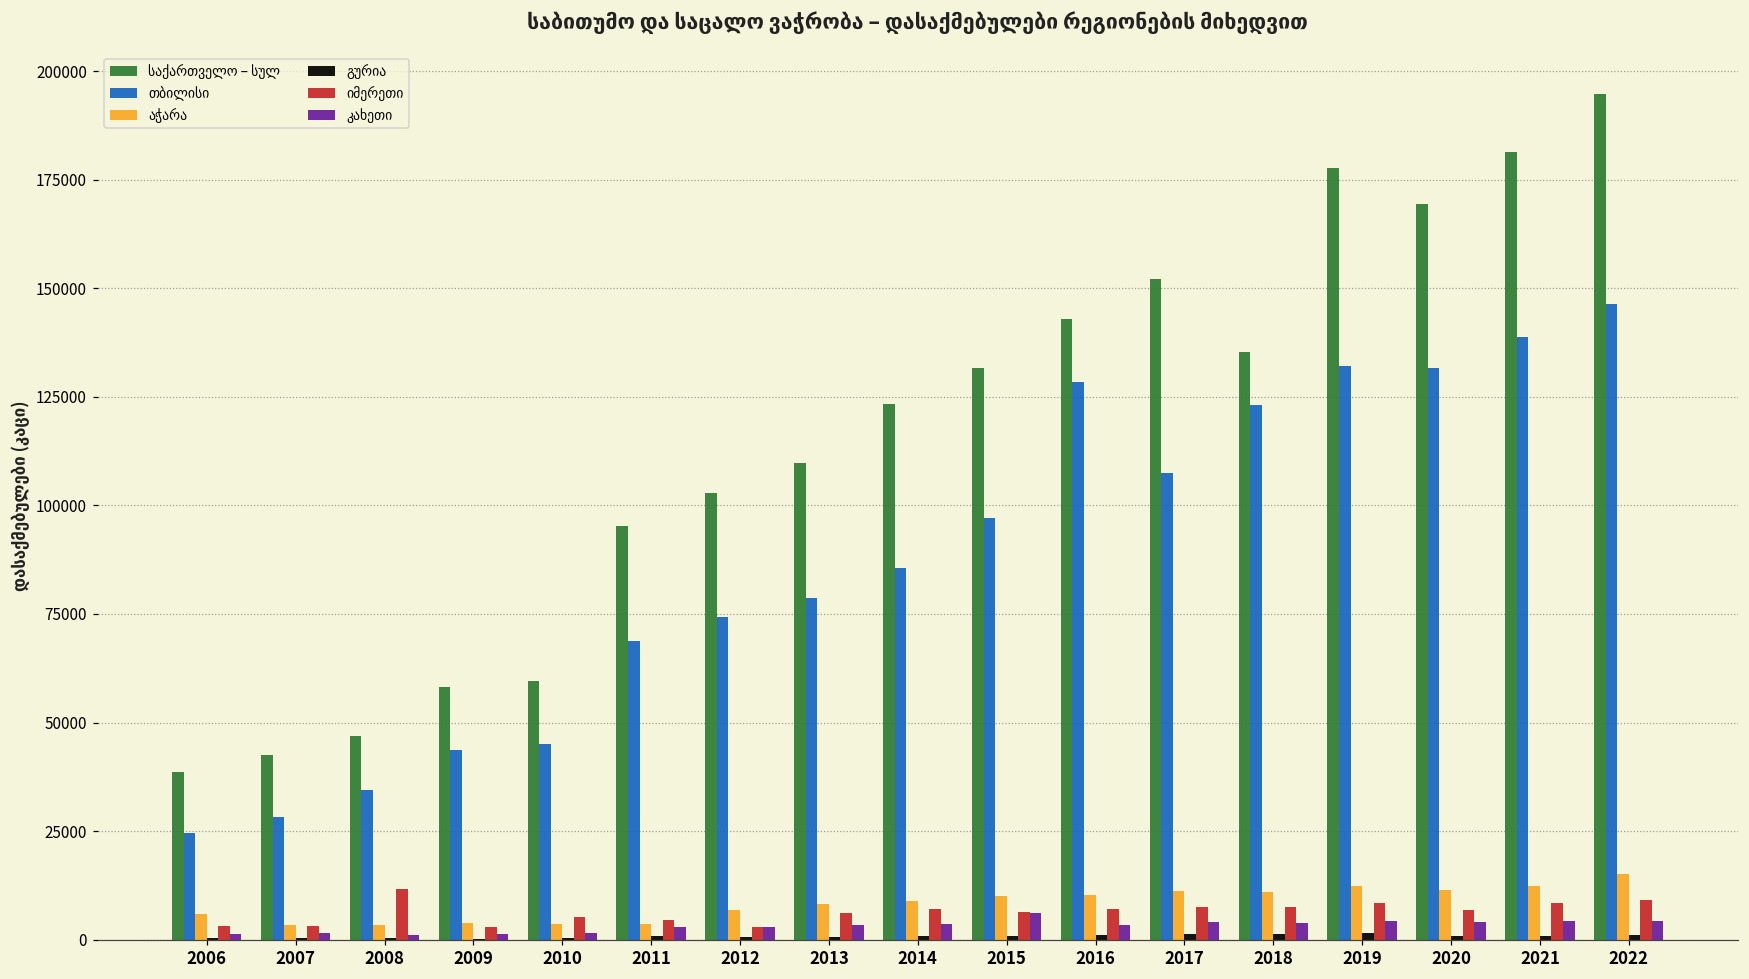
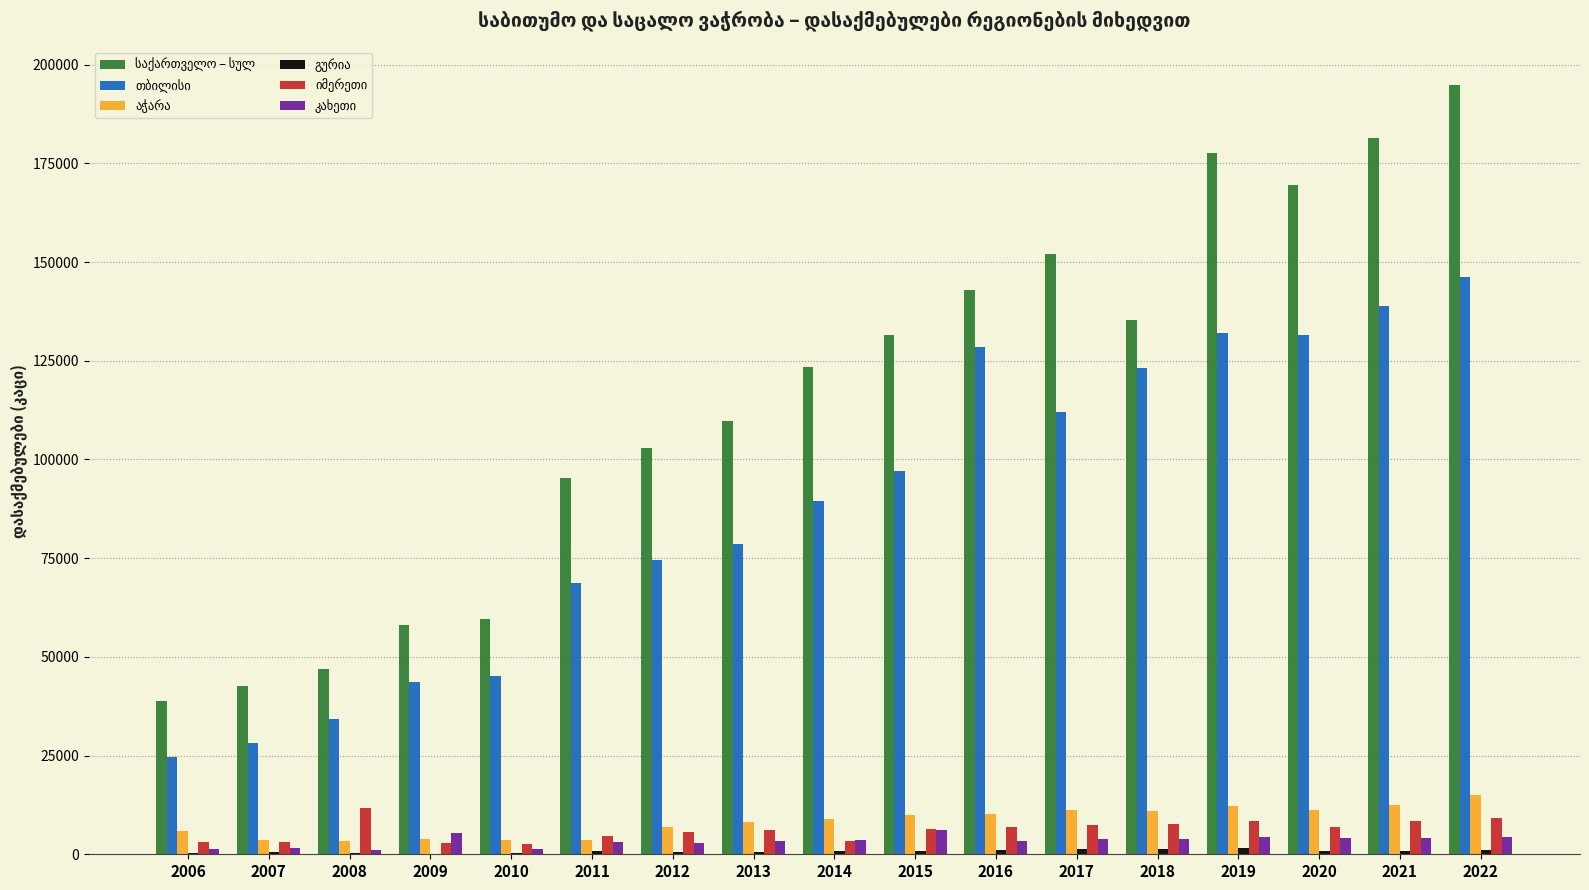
კახეთი, 2009: 1000 -> 5000
იმერეთი, 2010: 5000 -> 3000
იმერეთი, 2012: 3000 -> 6000
თბილისი, 2014: 86000 -> 89000
იმერეთი, 2014: 7000 -> 3000
თბილისი, 2017: 108000 -> 112000
